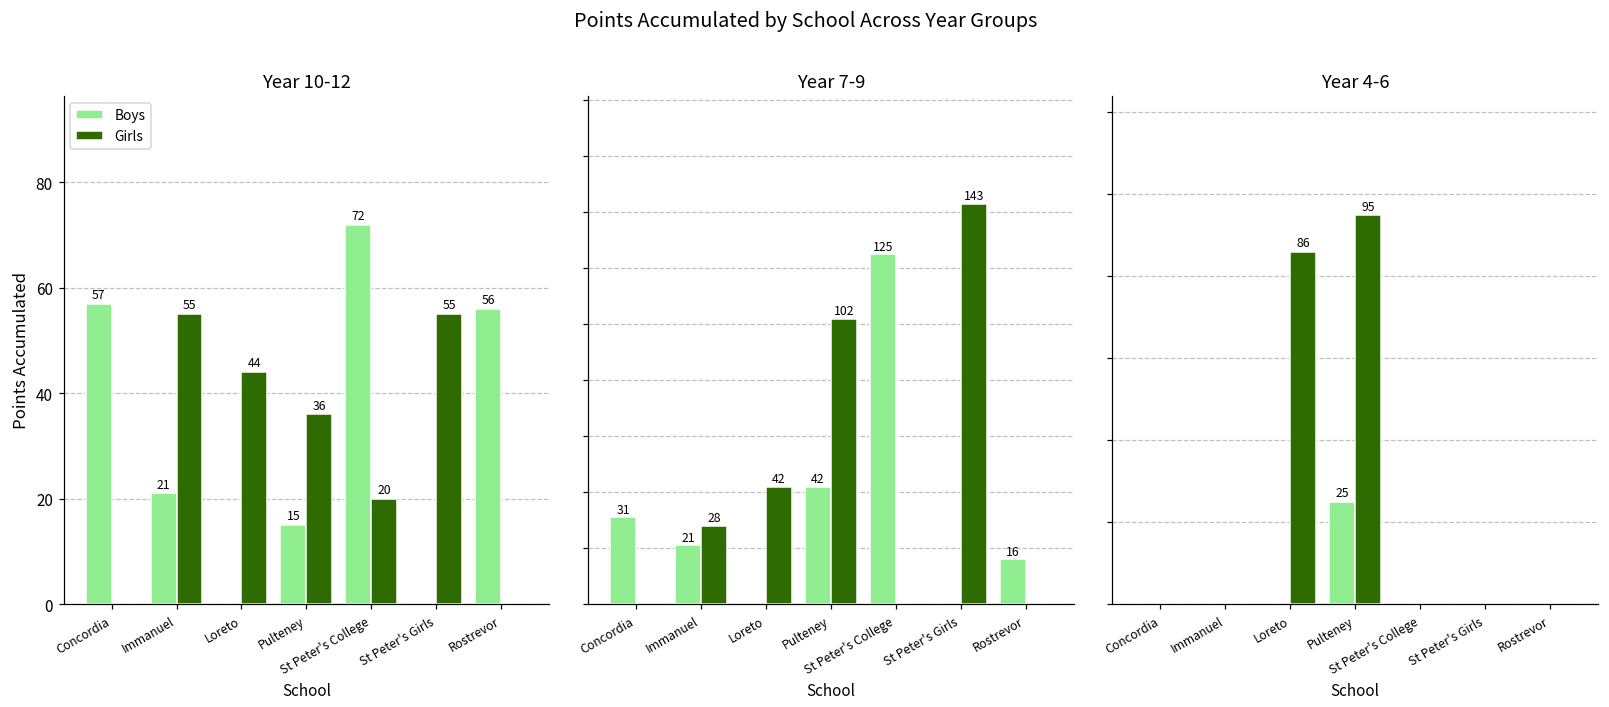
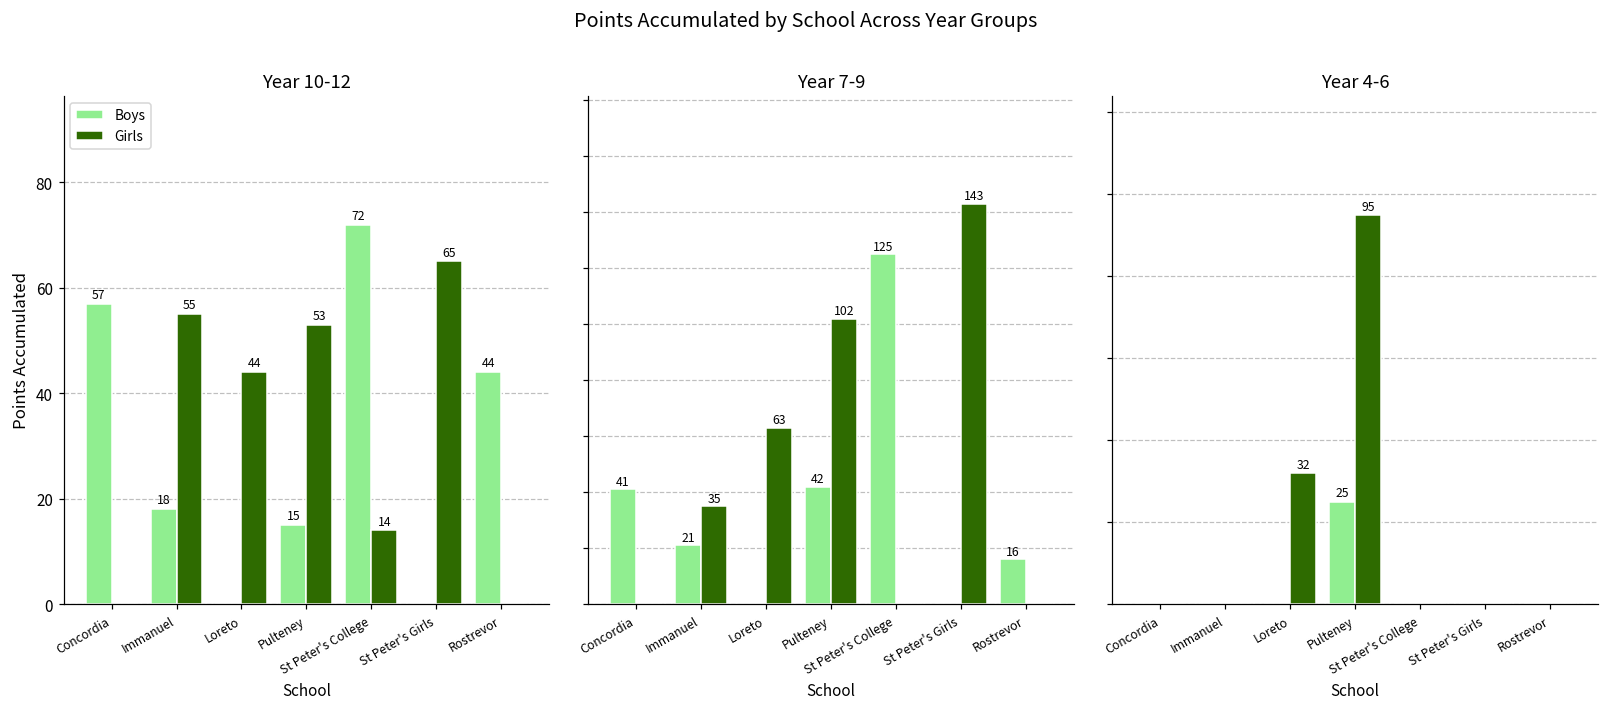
Year 10-12, Boys, Immanuel: 21 -> 18
Year 10-12, Girls, Pulteney: 36 -> 53
Year 10-12, Girls, St Peter's College: 20 -> 14
Year 10-12, Girls, St Peter's Girls: 55 -> 65
Year 10-12, Boys, Rostrevor: 56 -> 44
Year 7-9, Boys, Concordia: 31 -> 41
Year 7-9, Girls, Immanuel: 28 -> 35
Year 7-9, Girls, Loreto: 42 -> 63
Year 4-6, Girls, Loreto: 86 -> 32
